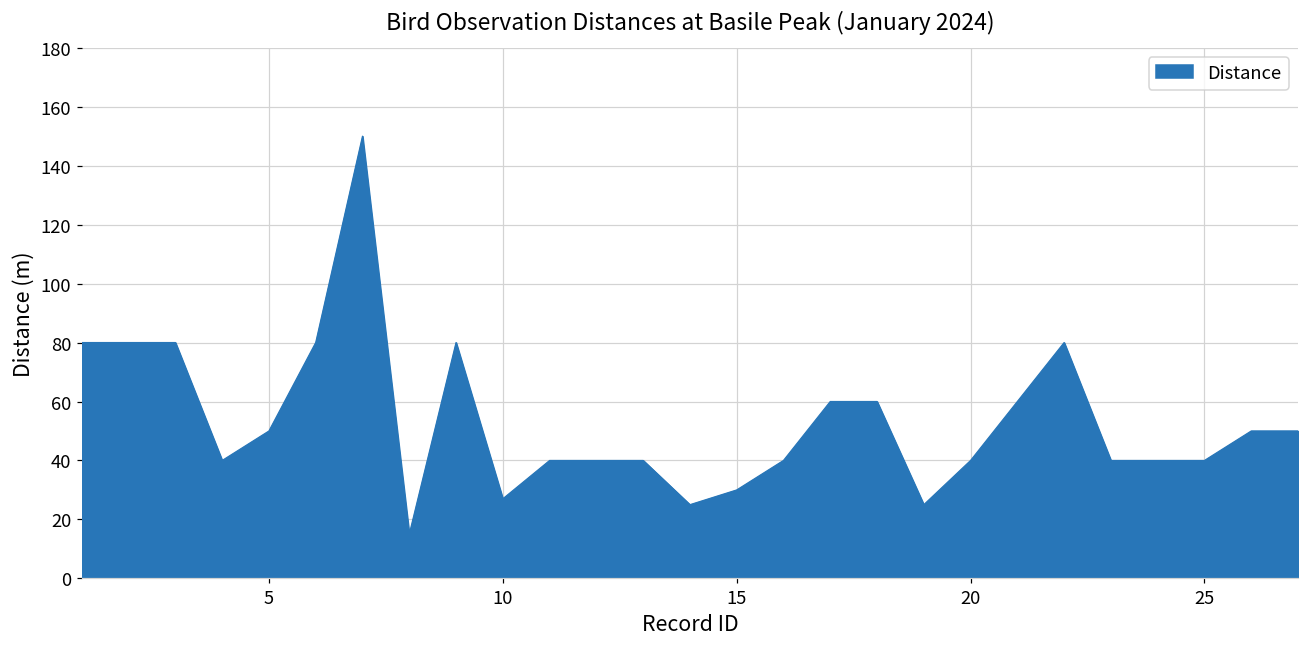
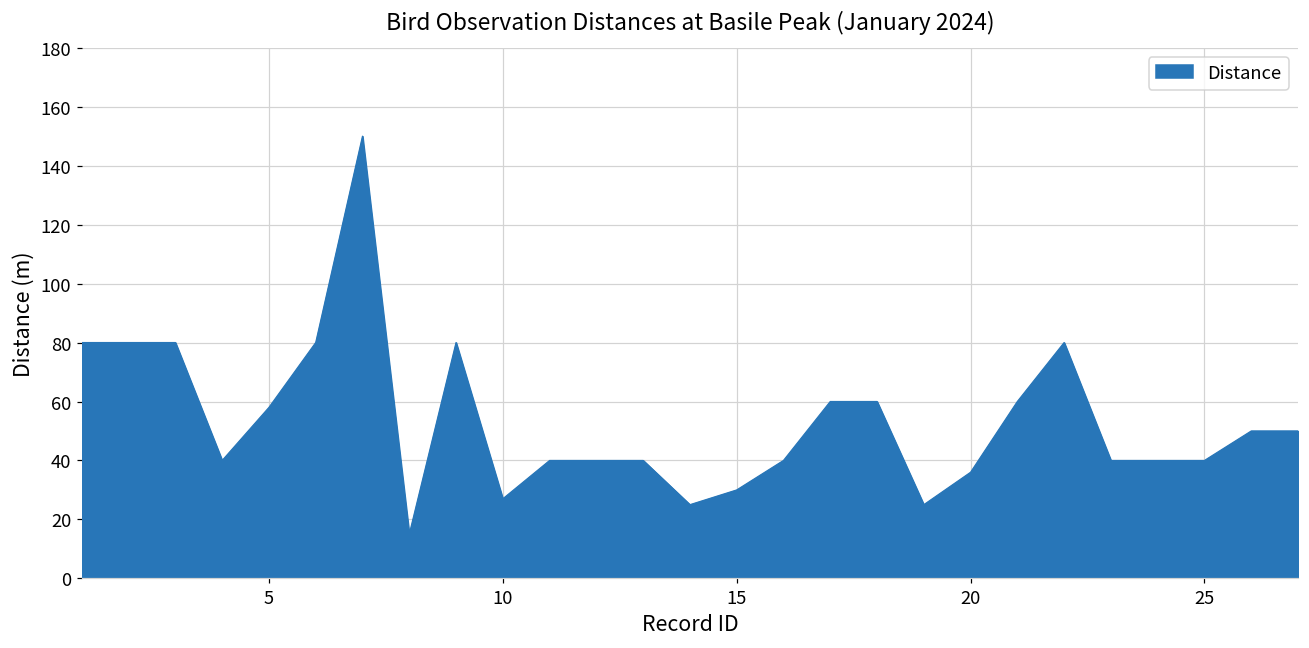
5: 50 -> 58
20: 40 -> 36
